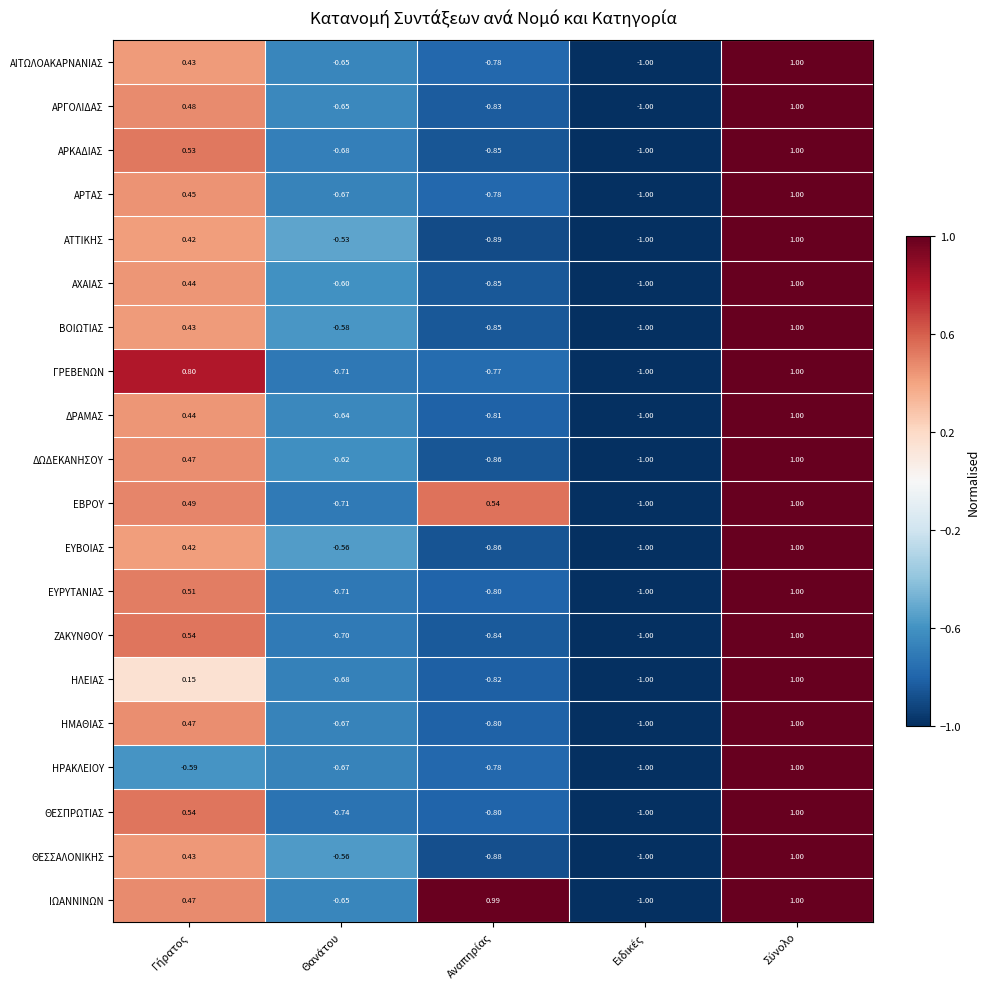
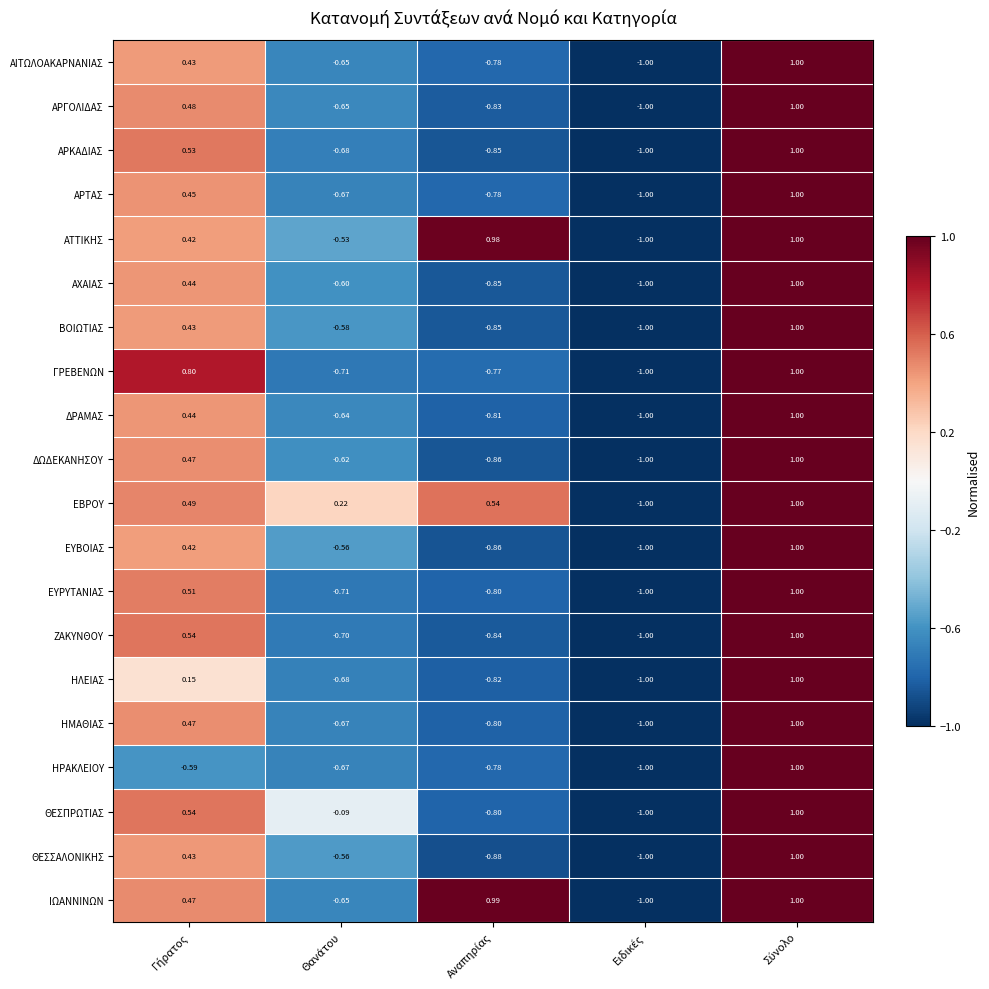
ΑΤΤΙΚΗΣ, Αναπηρίας: -0.89 -> 0.98
ΕΒΡΟΥ, Θανάτου: -0.71 -> 0.22
ΘΕΣΠΡΩΤΙΑΣ, Θανάτου: -0.74 -> -0.09
